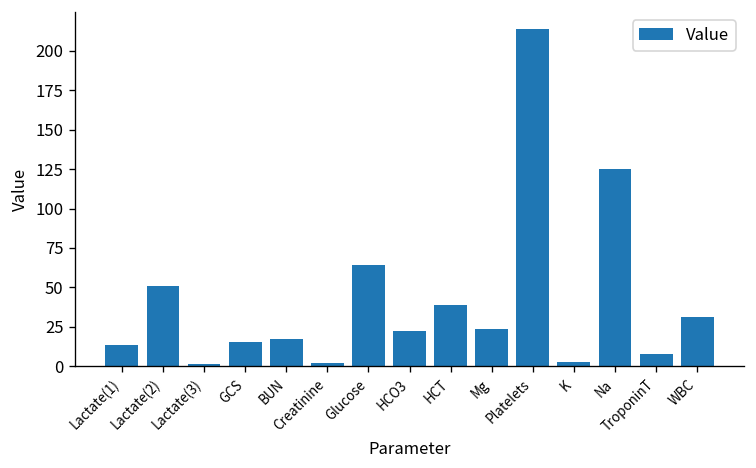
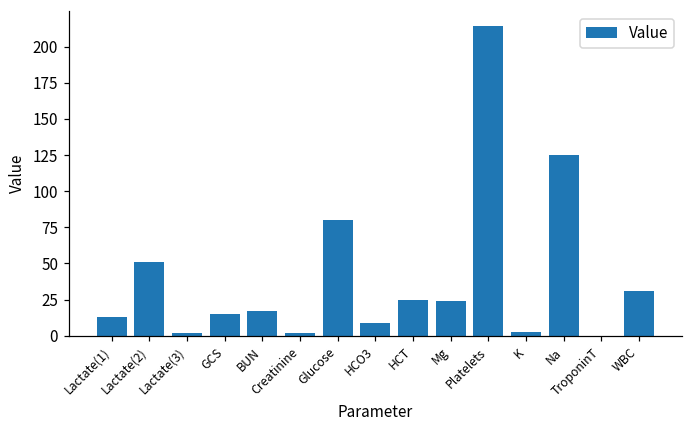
Glucose: 64 -> 80
HCO3: 22 -> 9
HCT: 39 -> 25
TroponinT: 8 -> 0
